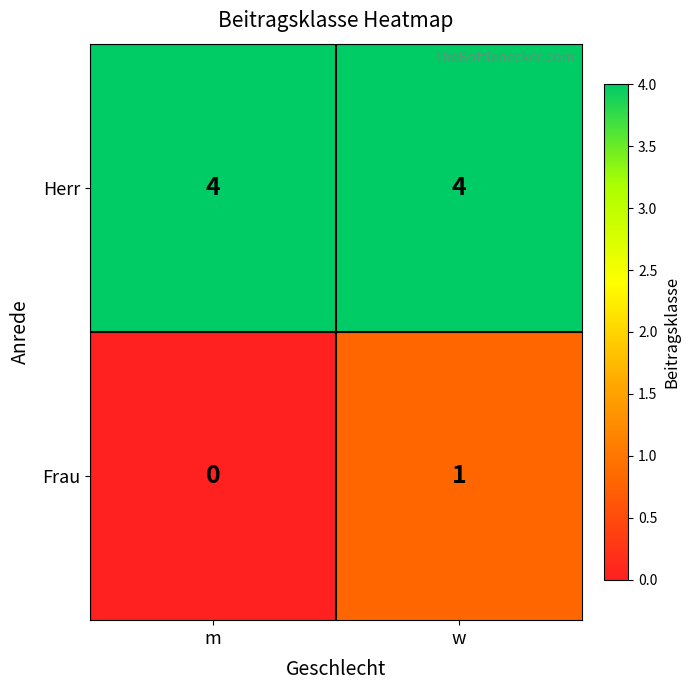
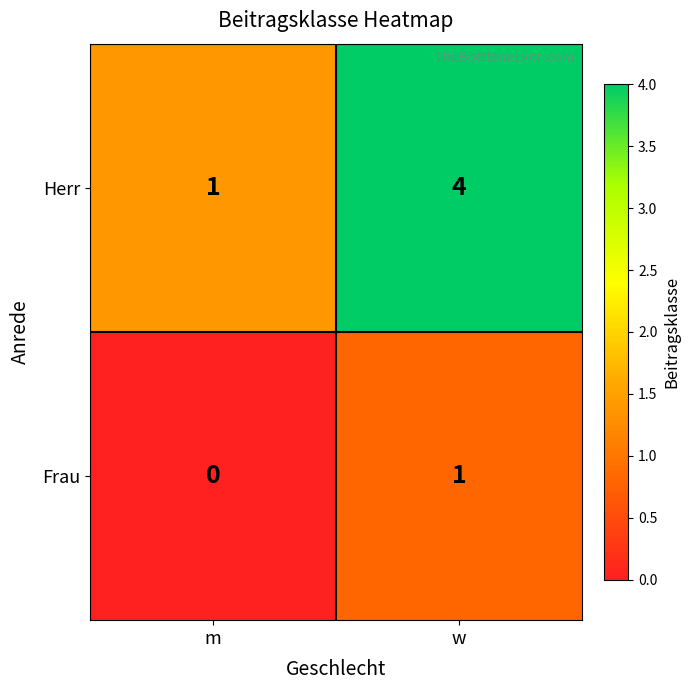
Herr, m: 4 -> 1
